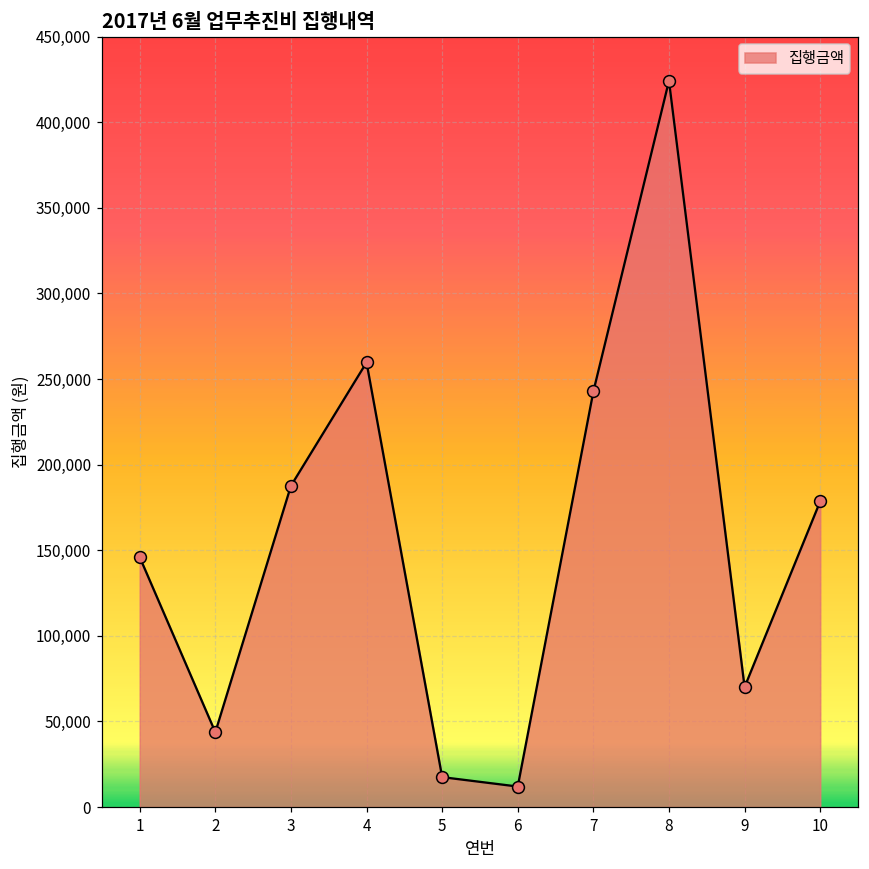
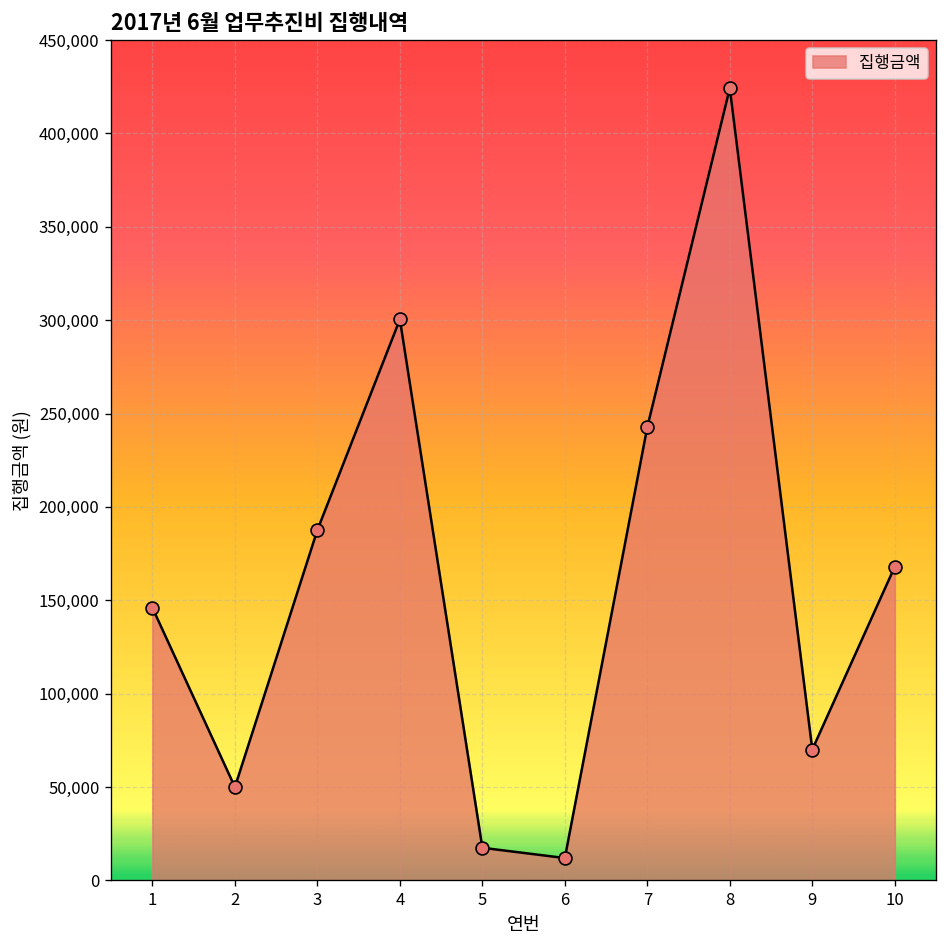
2: 44,000 -> 50,000
4: 260,000 -> 300,000
10: 179,000 -> 168,000
